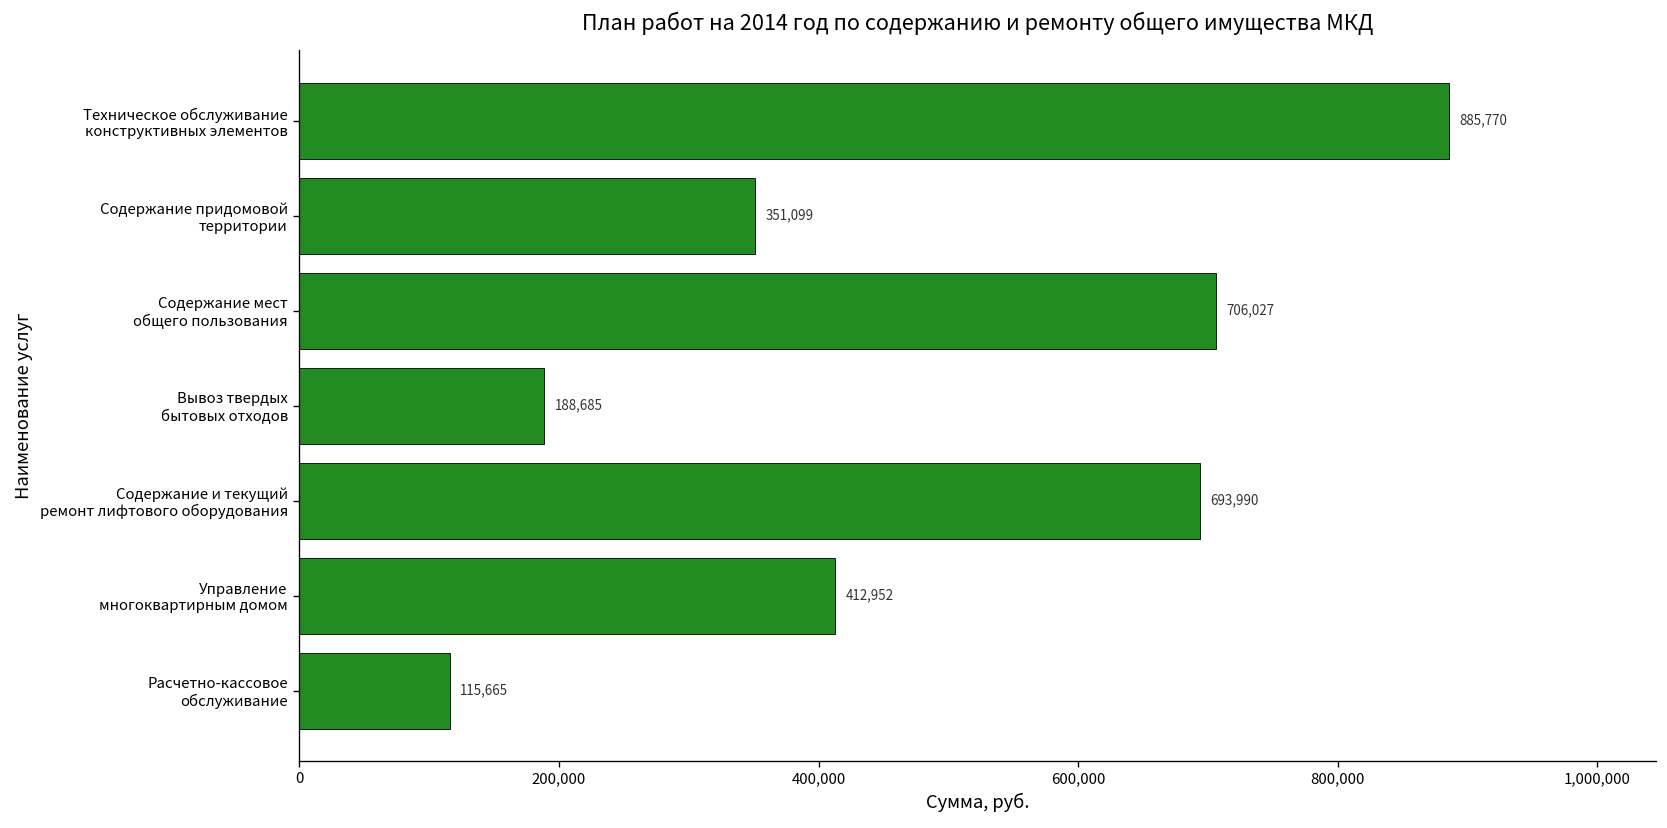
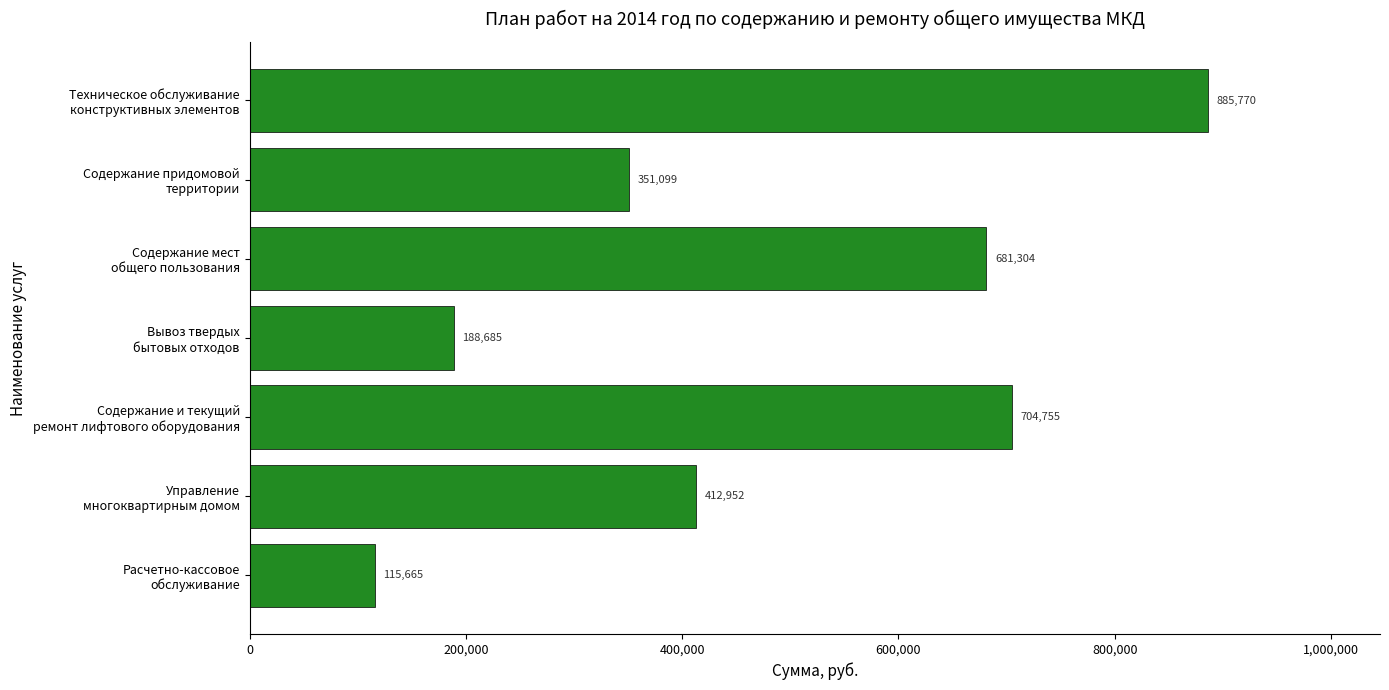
Содержание мест общего пользования: 706,027 -> 681,304
Содержание и текущий ремонт лифтового оборудования: 693,990 -> 704,755
